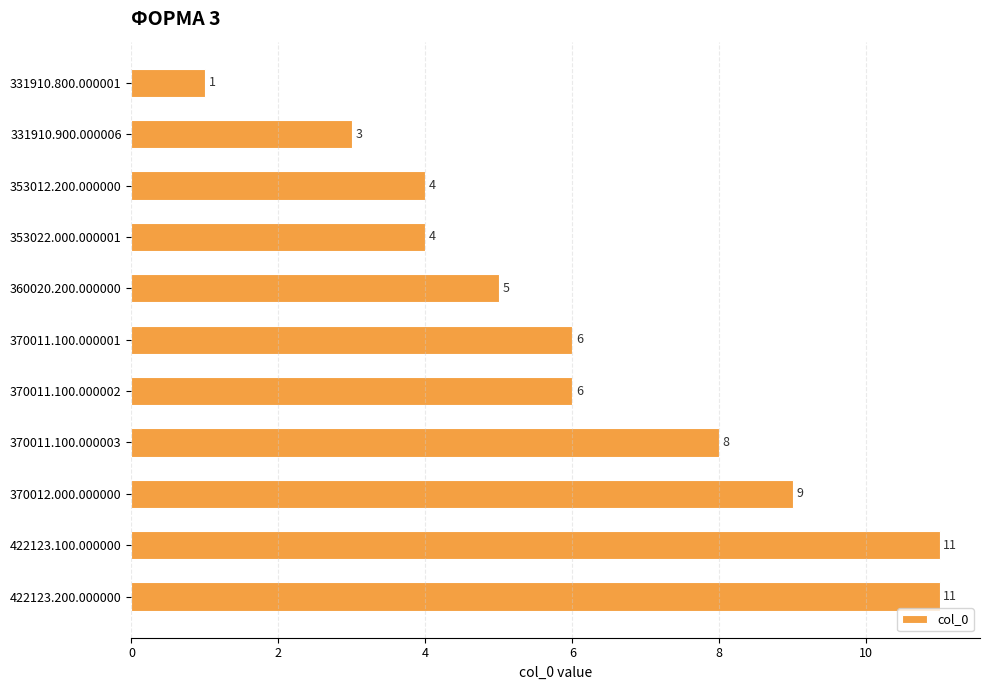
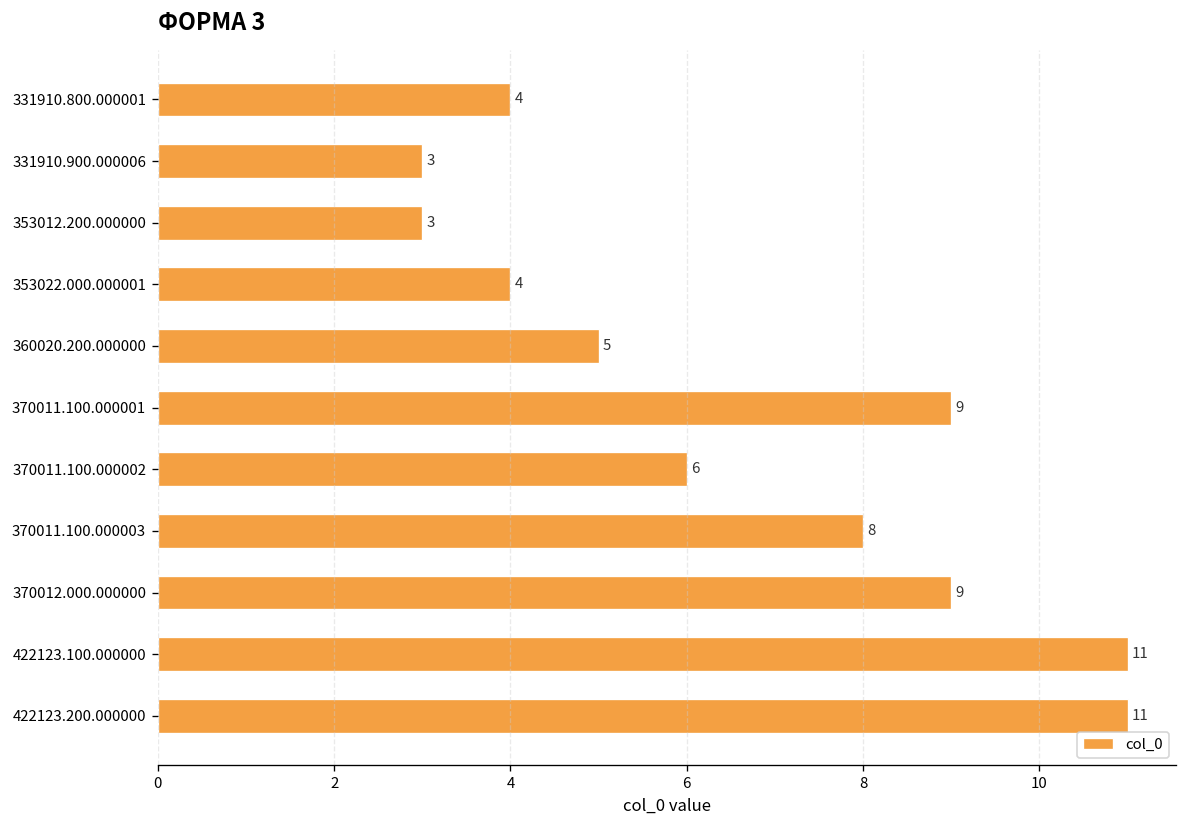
331910.800.000001: 1 -> 4
353012.200.000000: 4 -> 3
370011.100.000001: 6 -> 9
